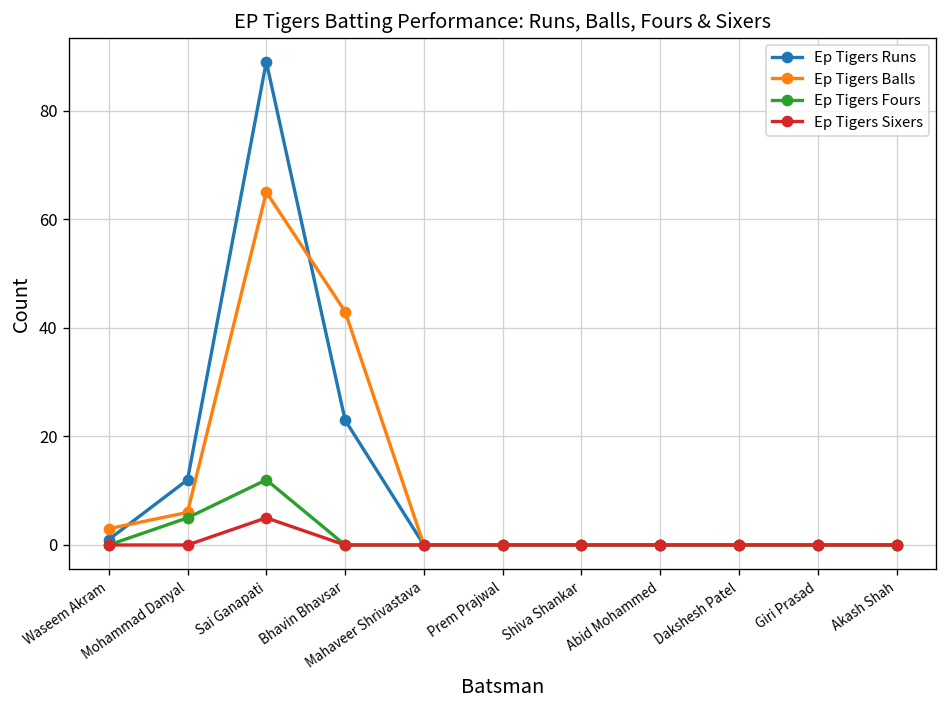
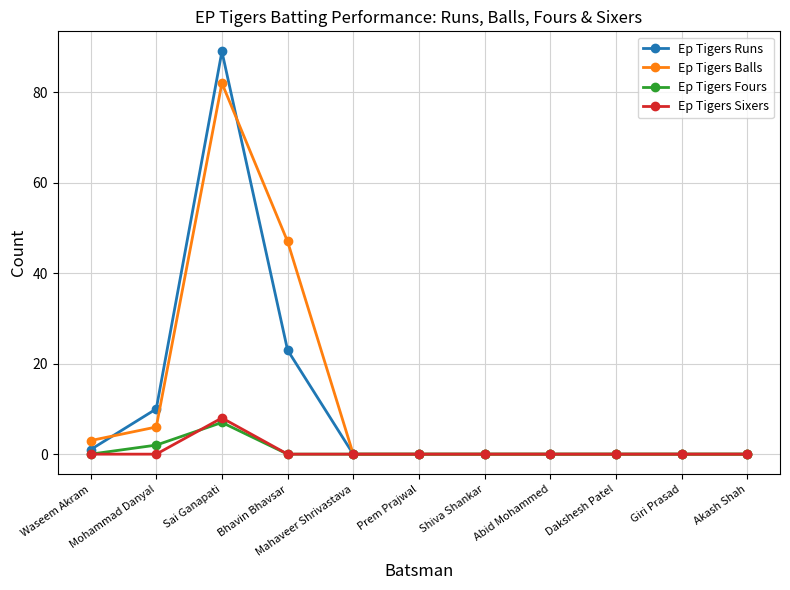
Ep Tigers Runs, Mohammad Danyal: 12 -> 10
Ep Tigers Fours, Mohammad Danyal: 5 -> 2
Ep Tigers Balls, Sai Ganapati: 65 -> 82
Ep Tigers Fours, Sai Ganapati: 12 -> 7
Ep Tigers Sixers, Sai Ganapati: 5 -> 8
Ep Tigers Balls, Bhavin Bhavsar: 43 -> 47
